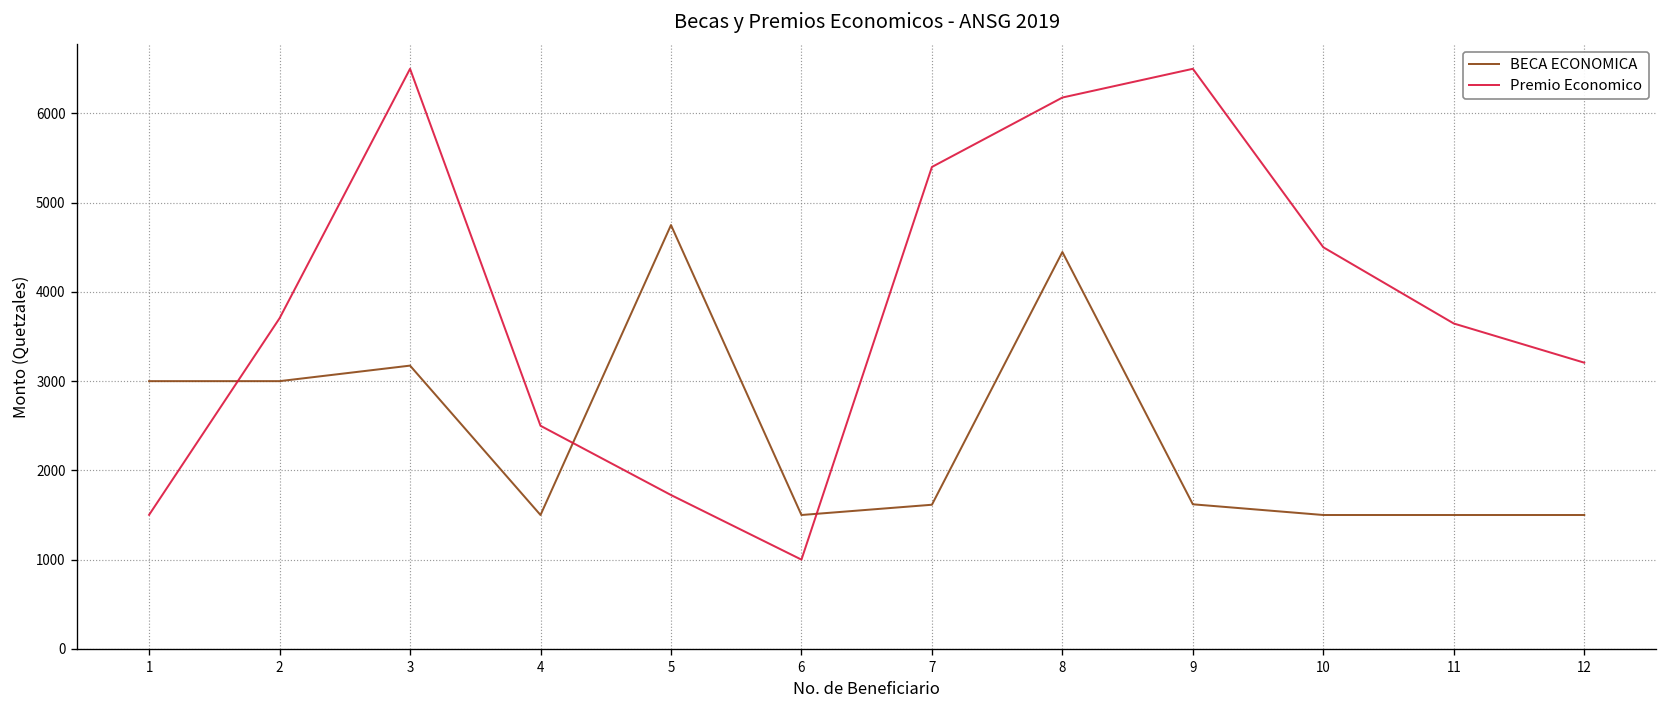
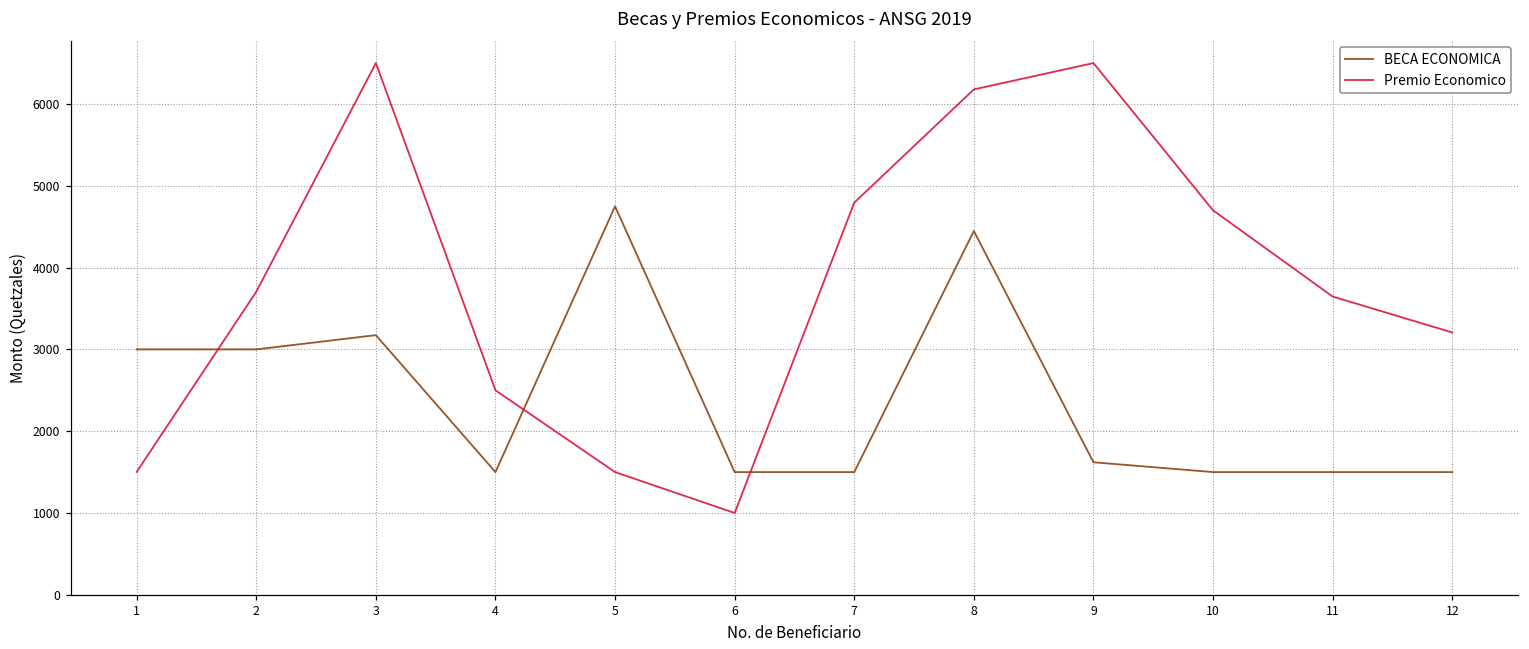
Premio Economico, 5: 1700 -> 1500
BECA ECONOMICA, 7: 1600 -> 1500
Premio Economico, 7: 5400 -> 4800
Premio Economico, 10: 4500 -> 4700
